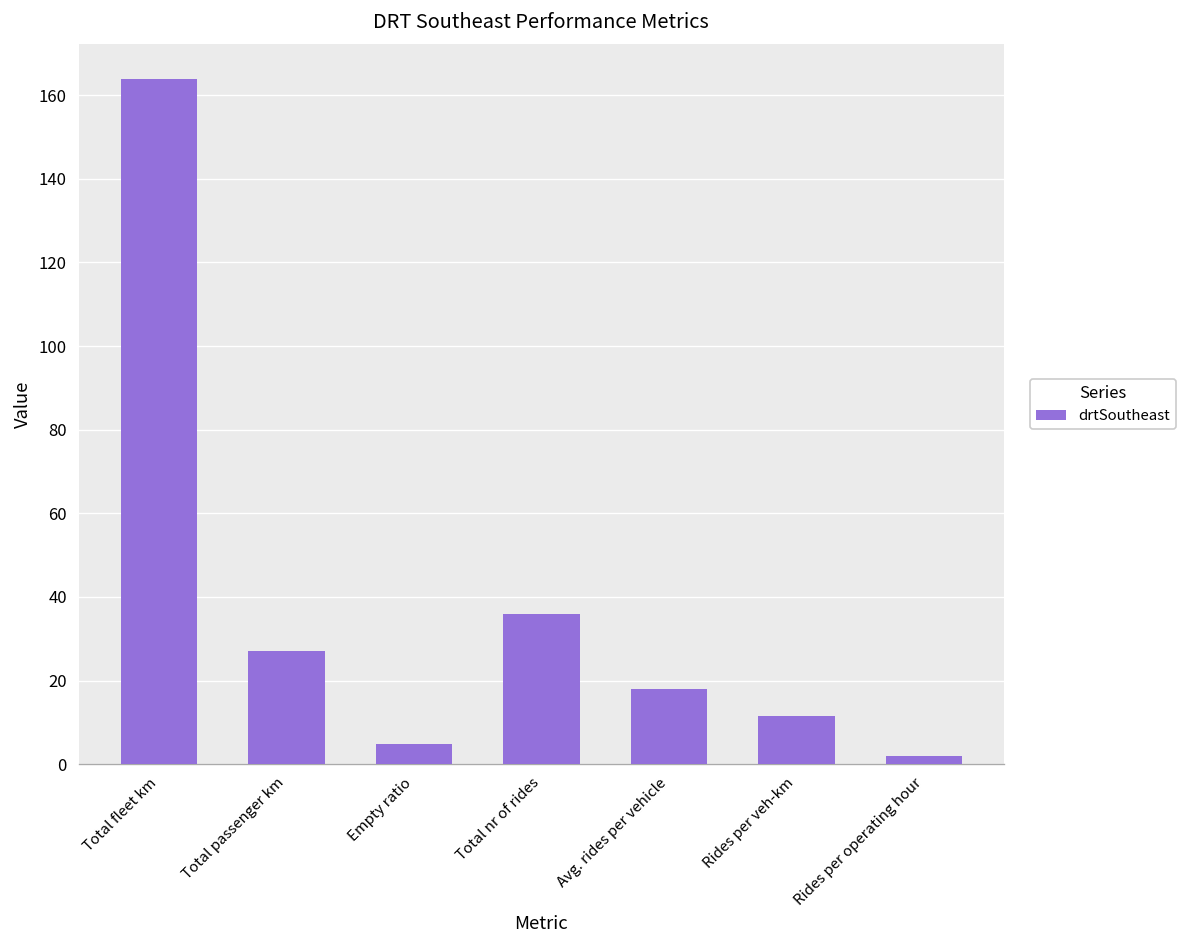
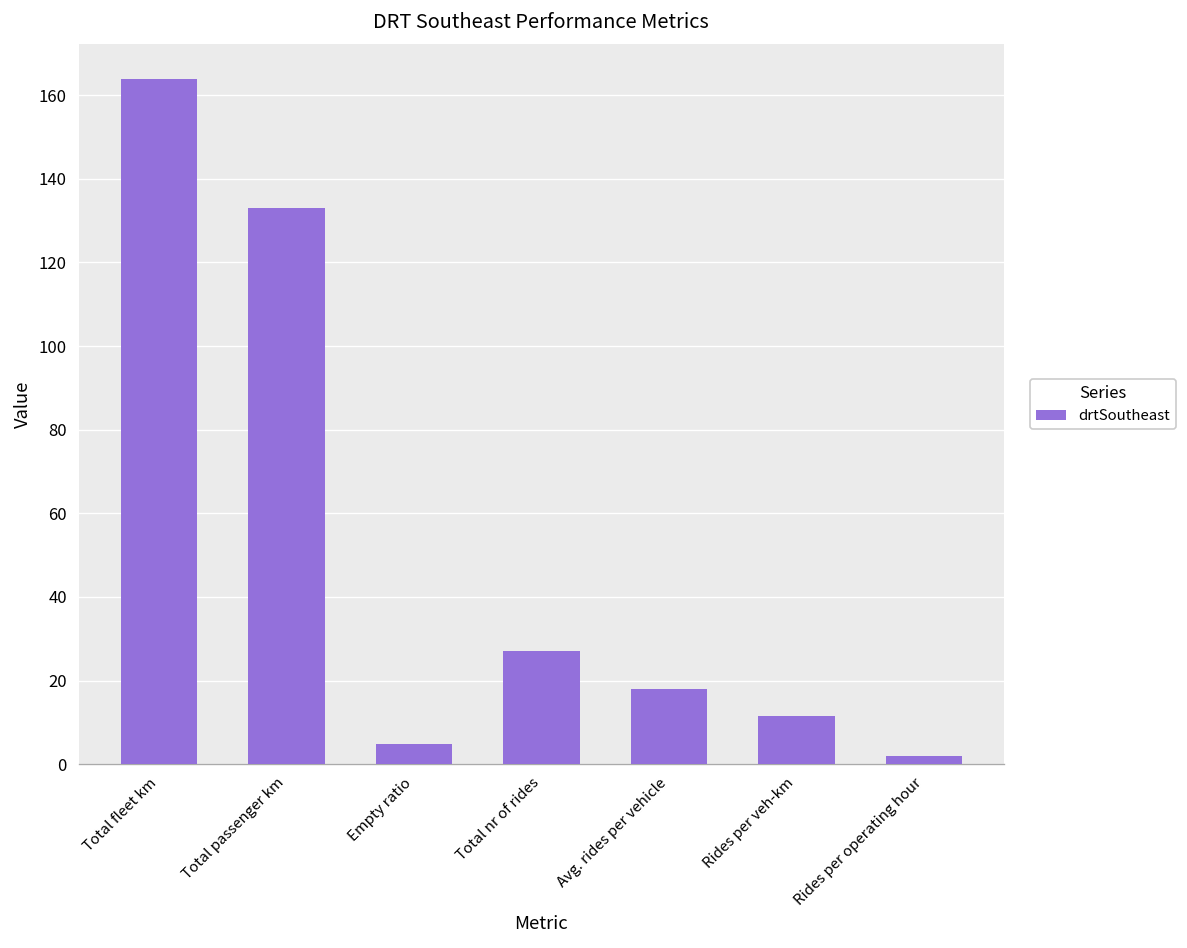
Total passenger km: 27 -> 133
Total nr of rides: 36 -> 27
